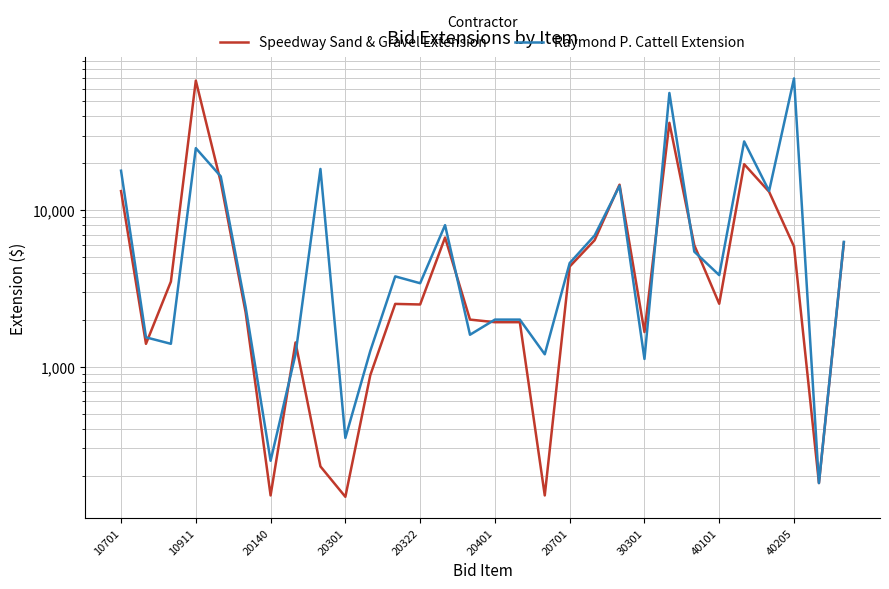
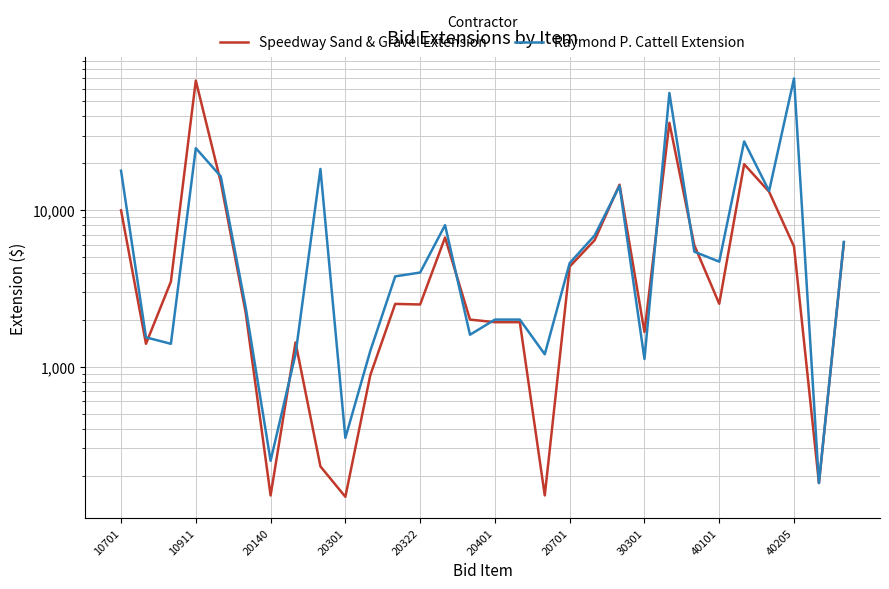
Speedway Sand & Gravel Extension, 10701: 13,000 -> 10,000
Raymond P. Cattell Extension, 20322: 3,400 -> 4,000
Raymond P. Cattell Extension, 40101: 3,900 -> 4,700
